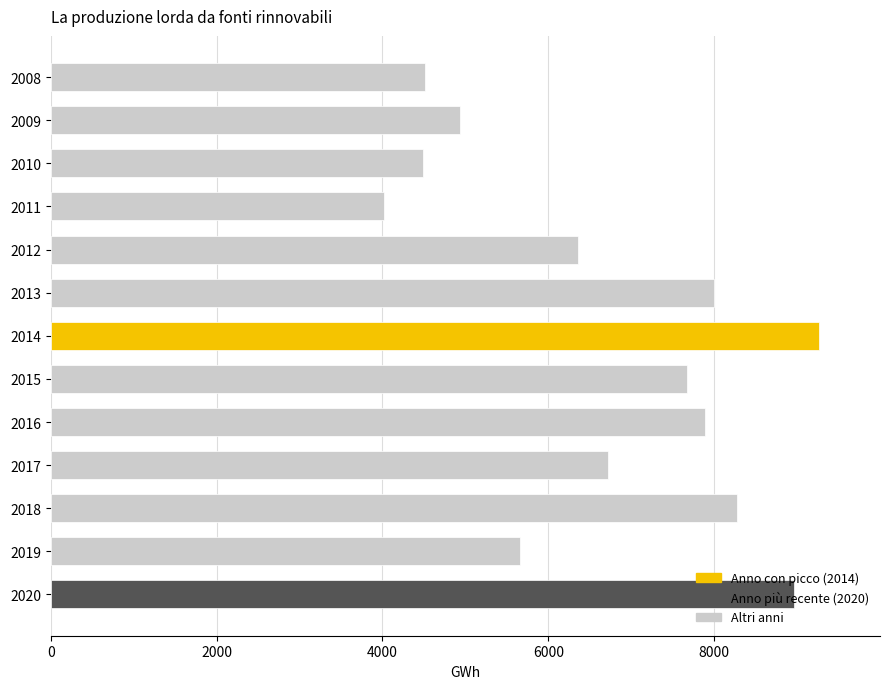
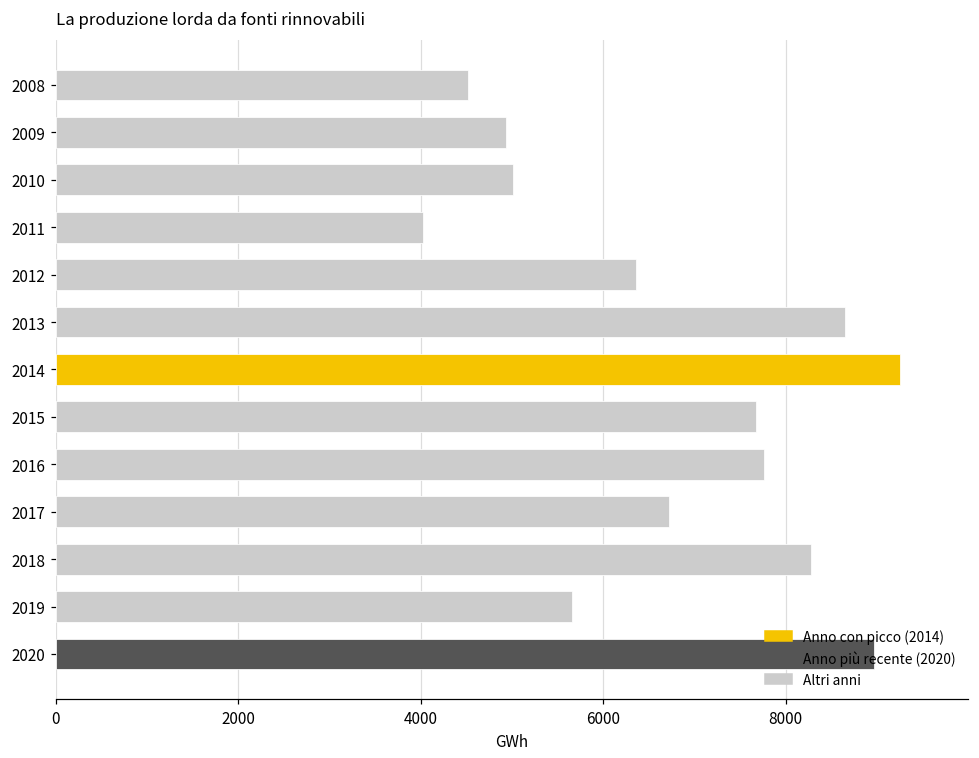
2010: 4500 -> 5000
2013: 8000 -> 8700
2016: 7900 -> 7800
